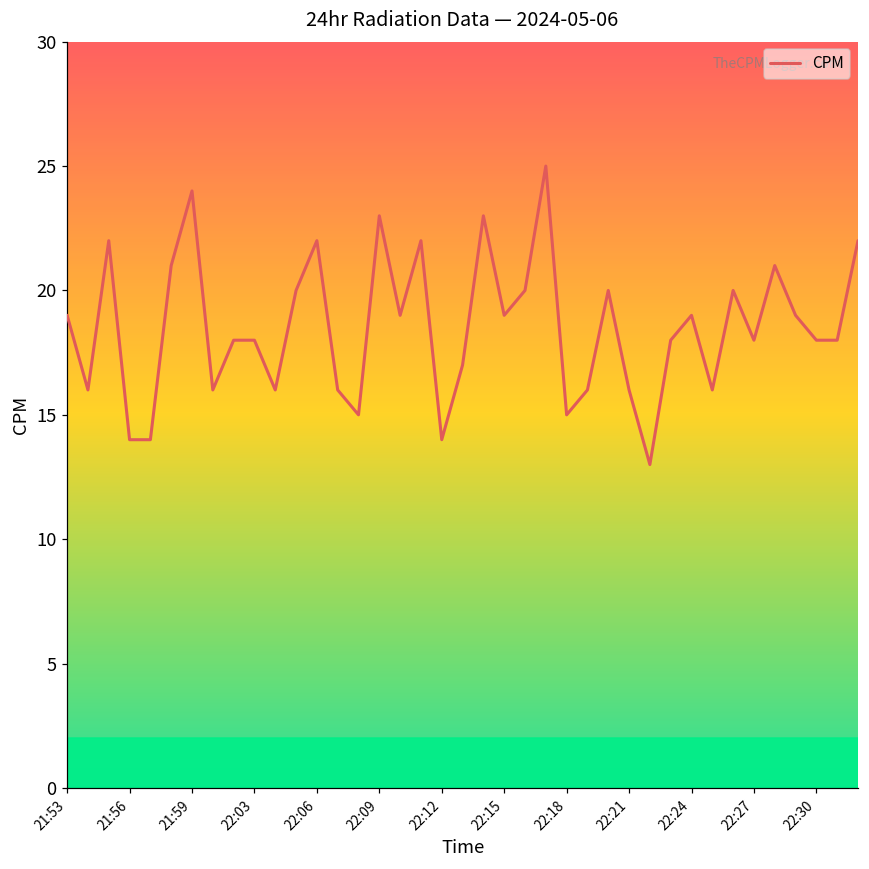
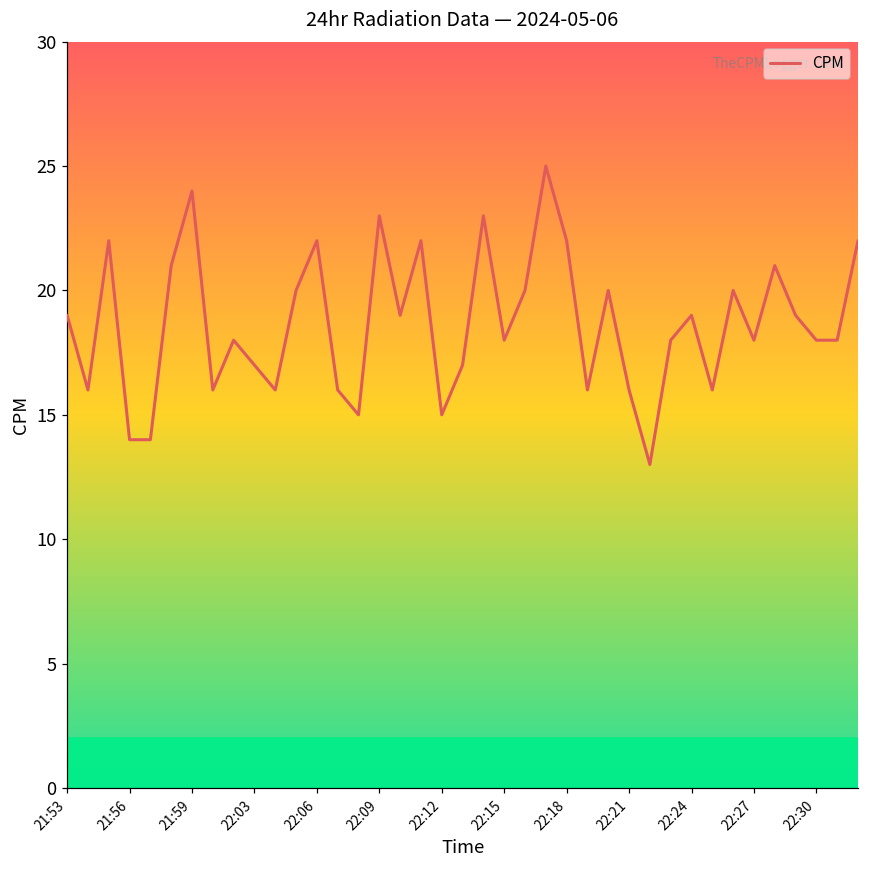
22:03: 18 -> 17
22:12: 14 -> 15
22:15: 19 -> 18
22:18: 15 -> 22
